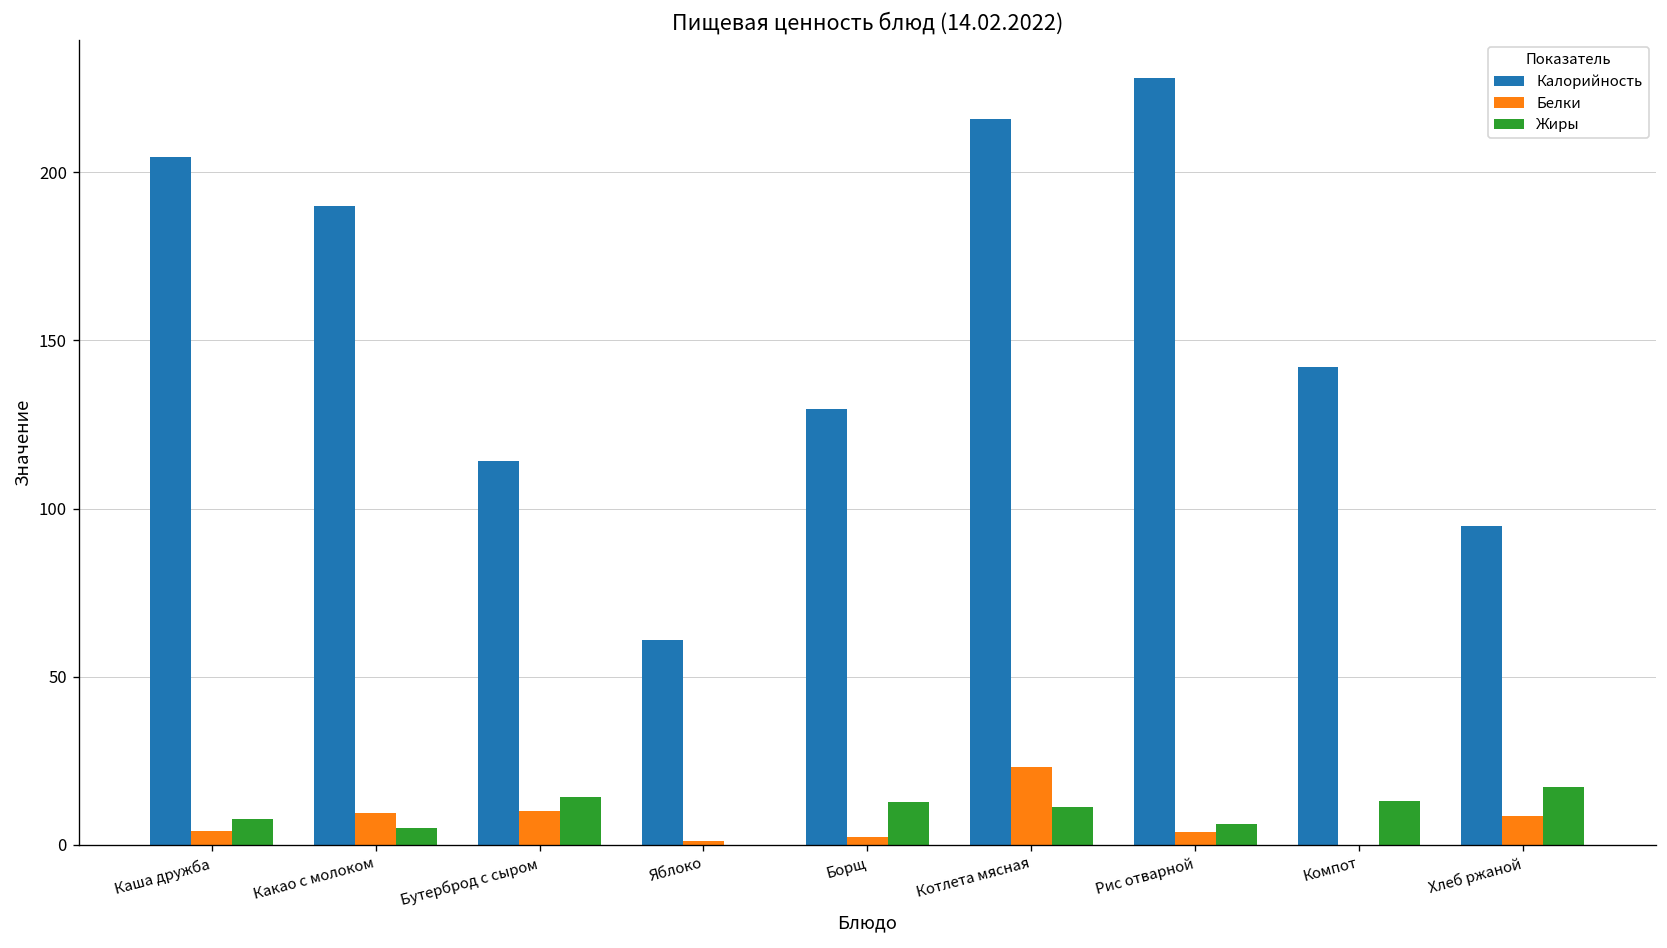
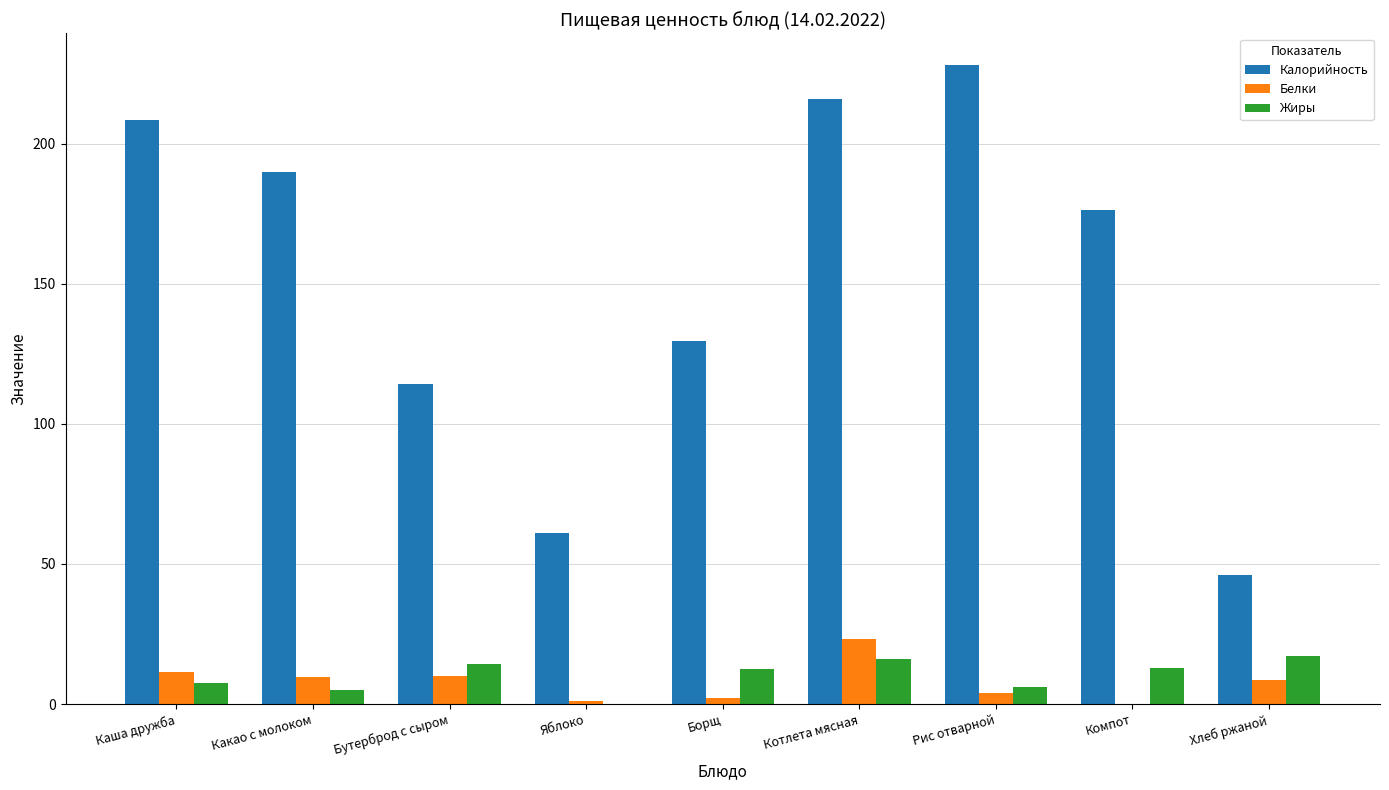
Калорийность, Каша дружба: 205 -> 209
Белки, Каша дружба: 4 -> 11
Жиры, Котлета мясная: 11 -> 16
Калорийность, Компот: 142 -> 176
Калорийность, Хлеб ржаной: 95 -> 46
